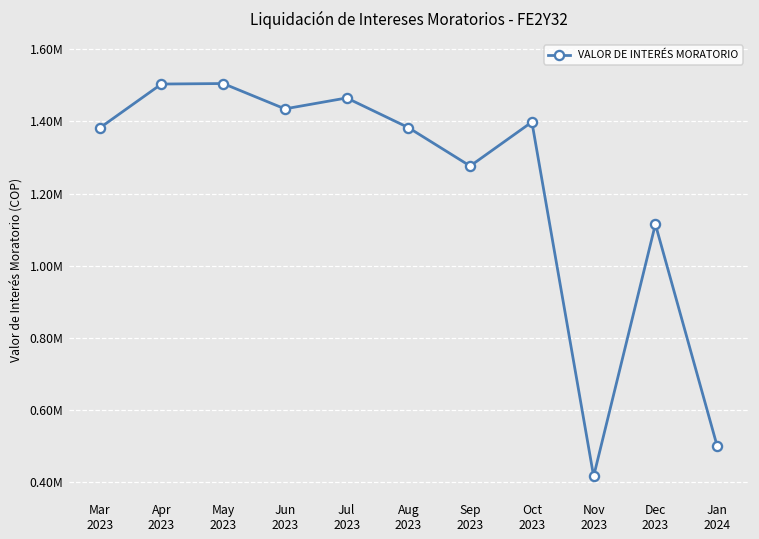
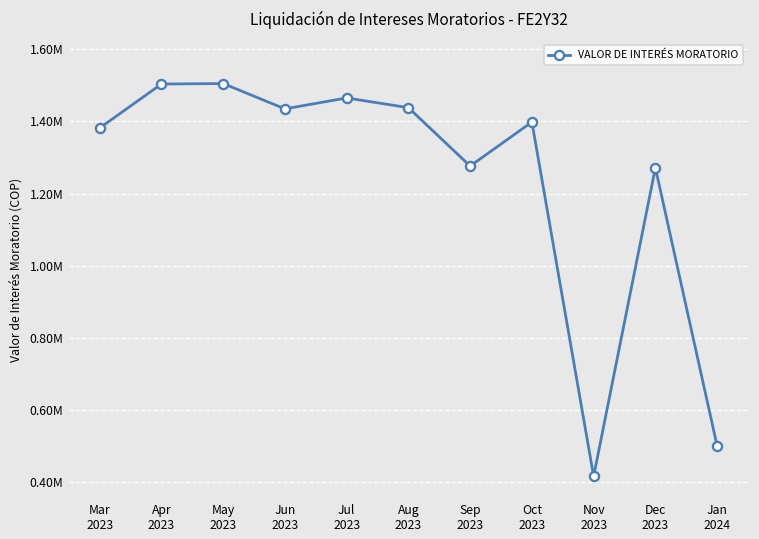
Aug 2023: 1380000 -> 1440000
Dec 2023: 1120000 -> 1270000
